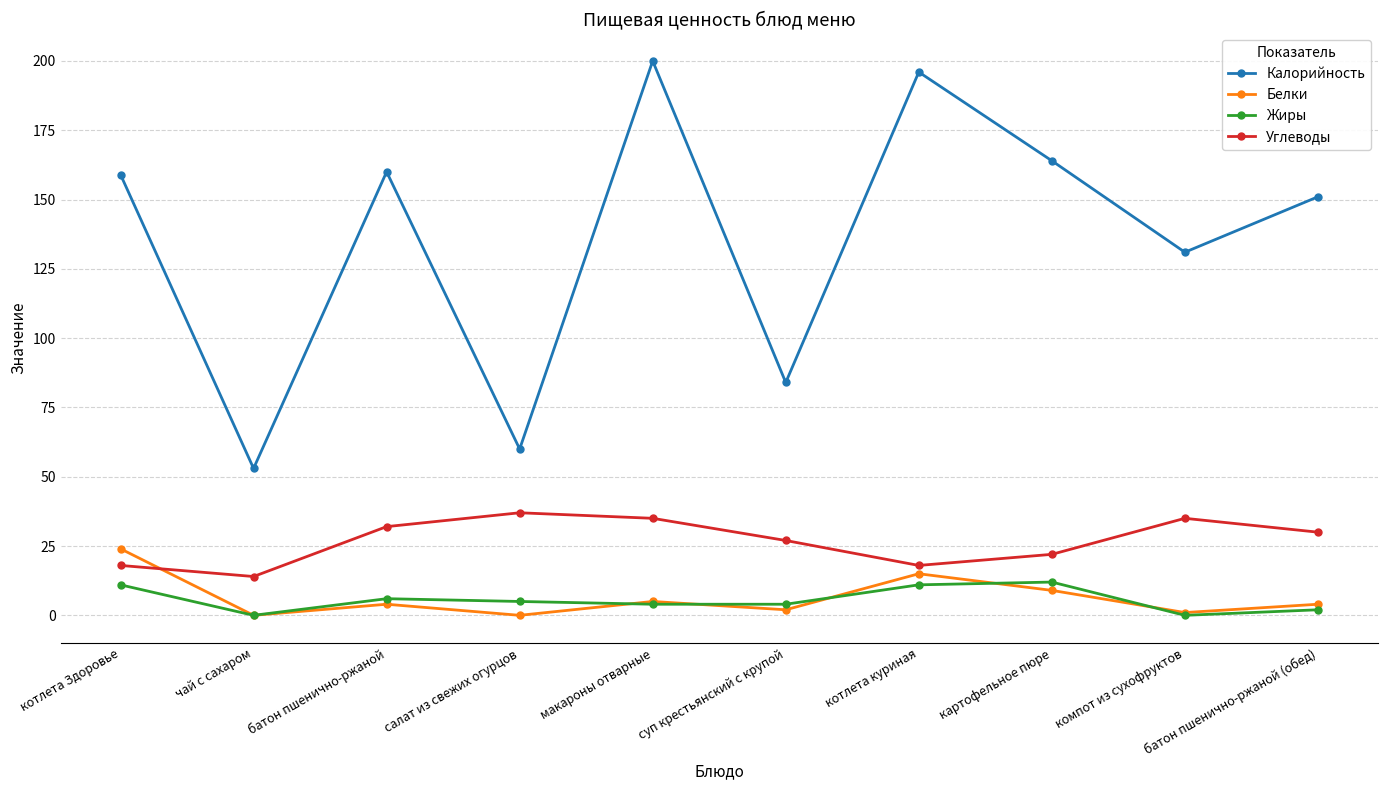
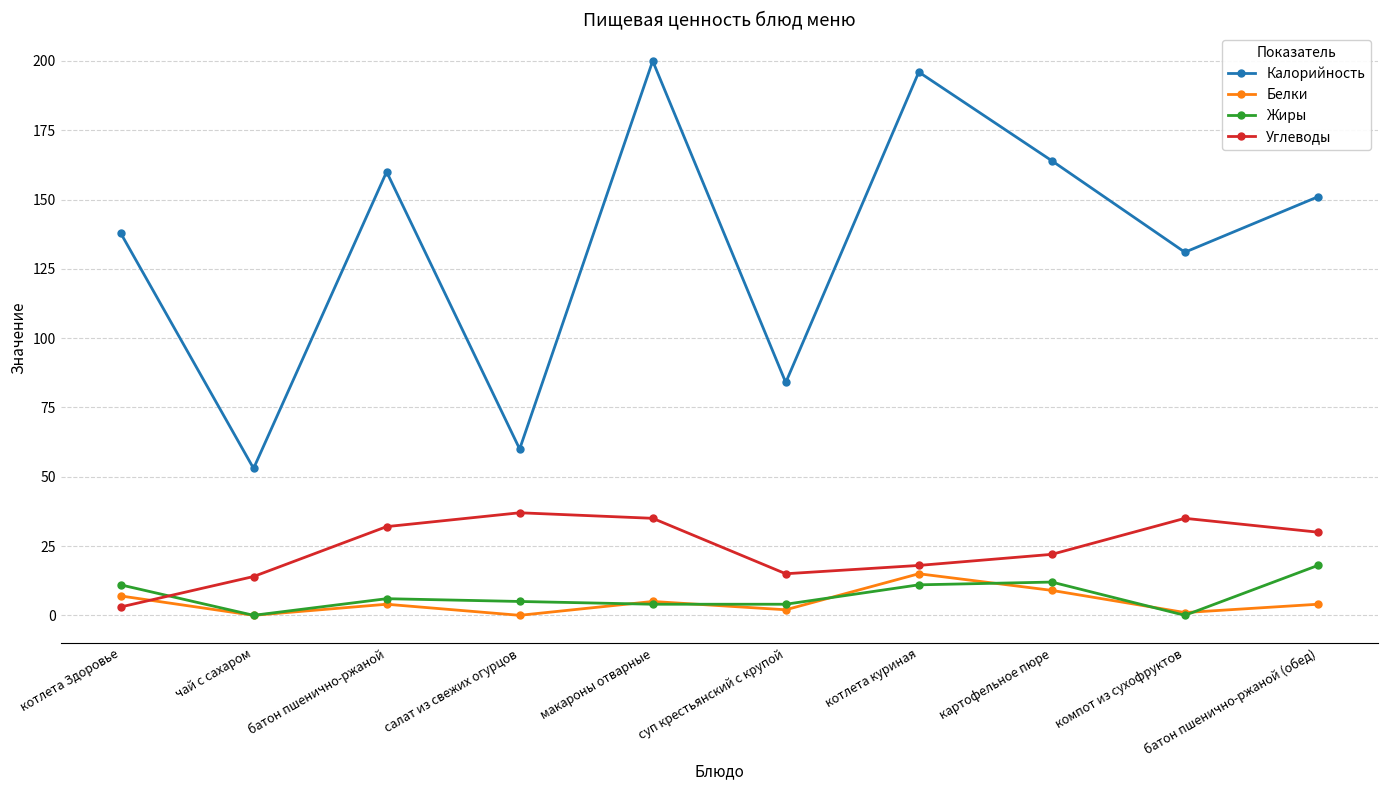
Калорийность, котлета Здоровье: 159 -> 138
Белки, котлета Здоровье: 24 -> 7
Углеводы, котлета Здоровье: 18 -> 3
Углеводы, суп крестьянский с крупой: 27 -> 15
Жиры, батон пшенично-ржаной (обед): 2 -> 18
